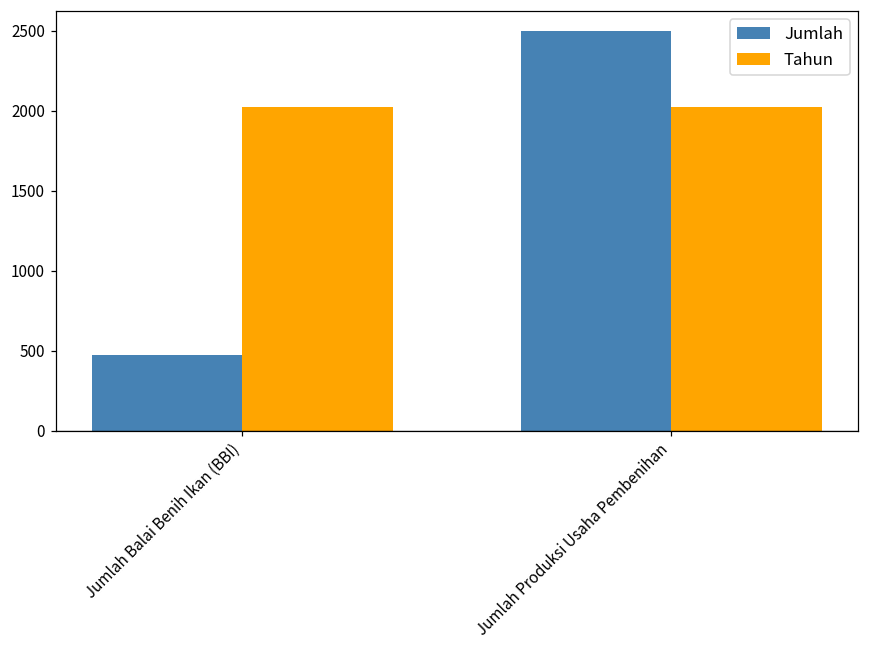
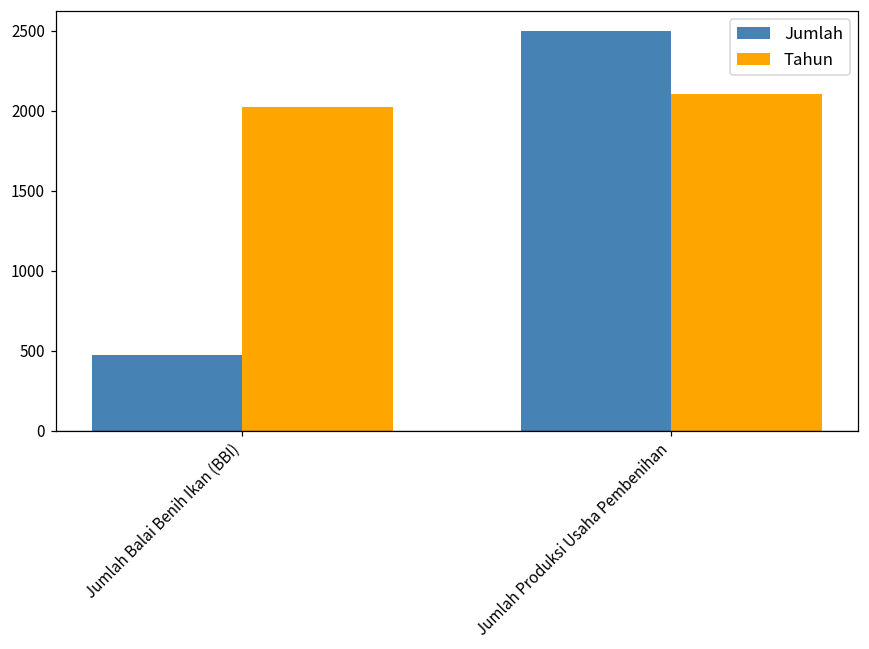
Tahun, Jumlah Produksi Usaha Pembenihan: 2020 -> 2110
